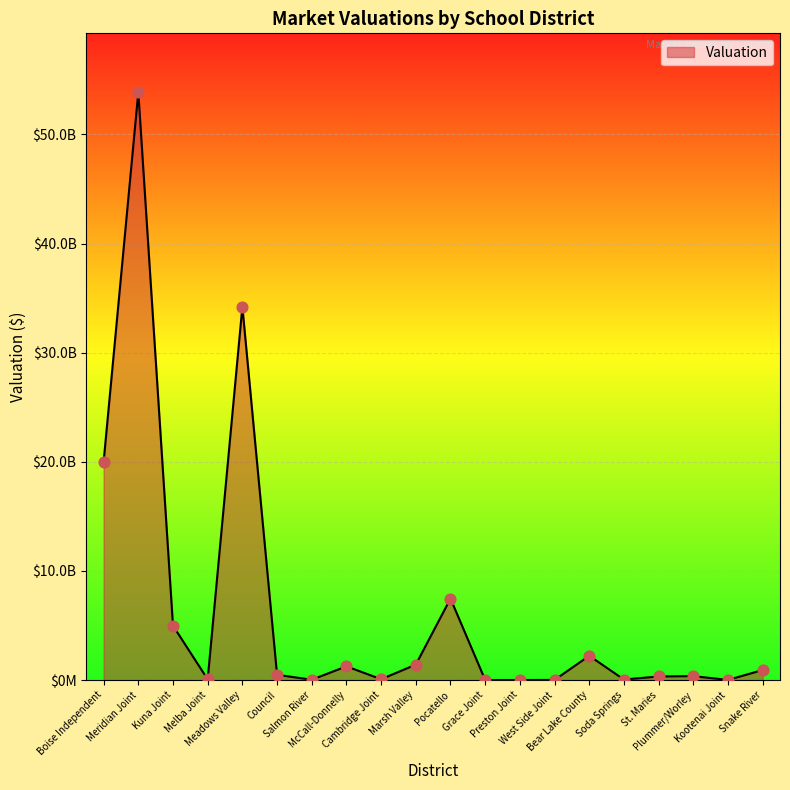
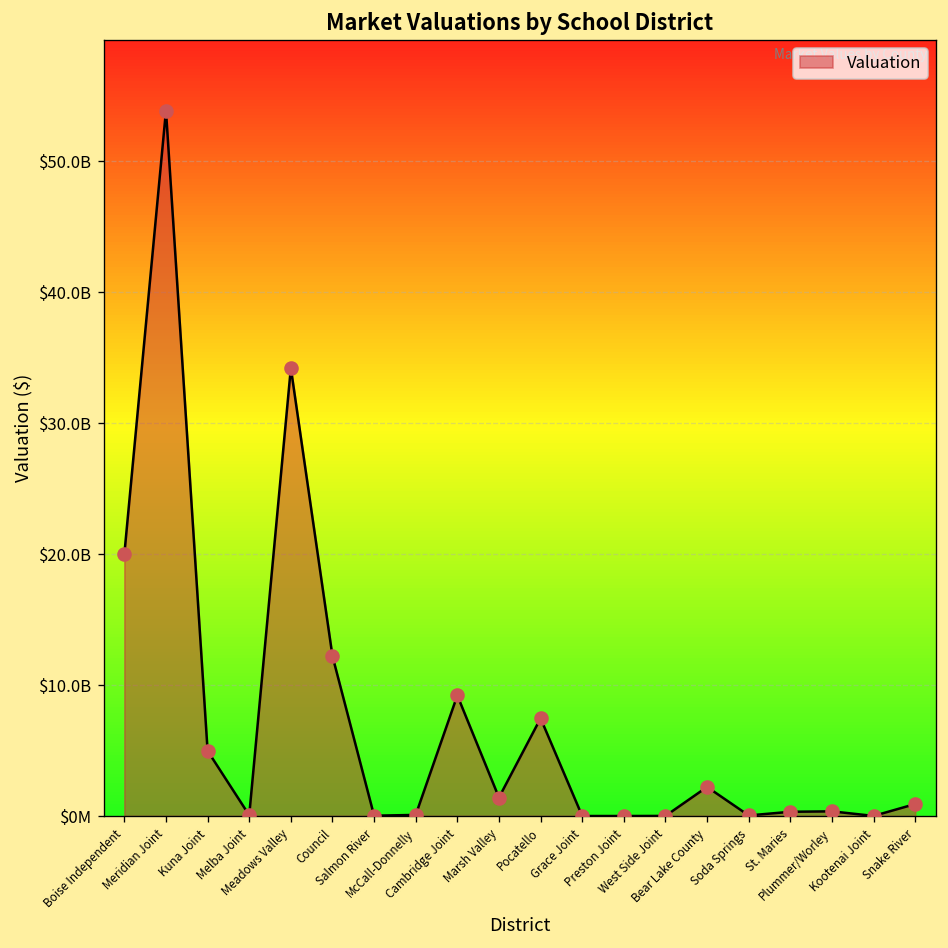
Council: $500000000 -> $12200000000
McCall-Donnelly: $1300000000 -> $100000000
Cambridge Joint: $100000000 -> $9200000000
